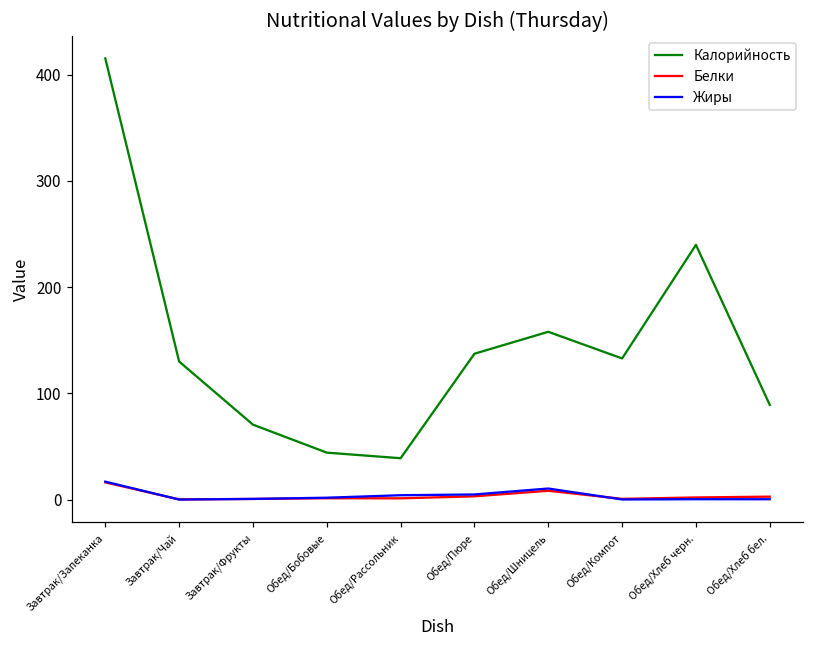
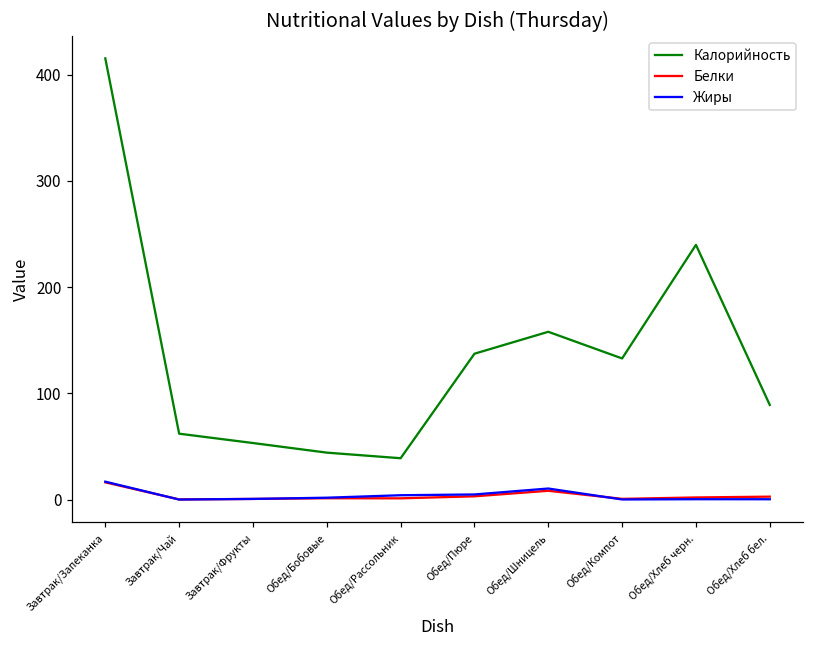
Калорийность, Завтрак/Чай: 130 -> 60
Калорийность, Завтрак/Фрукты: 70 -> 50
